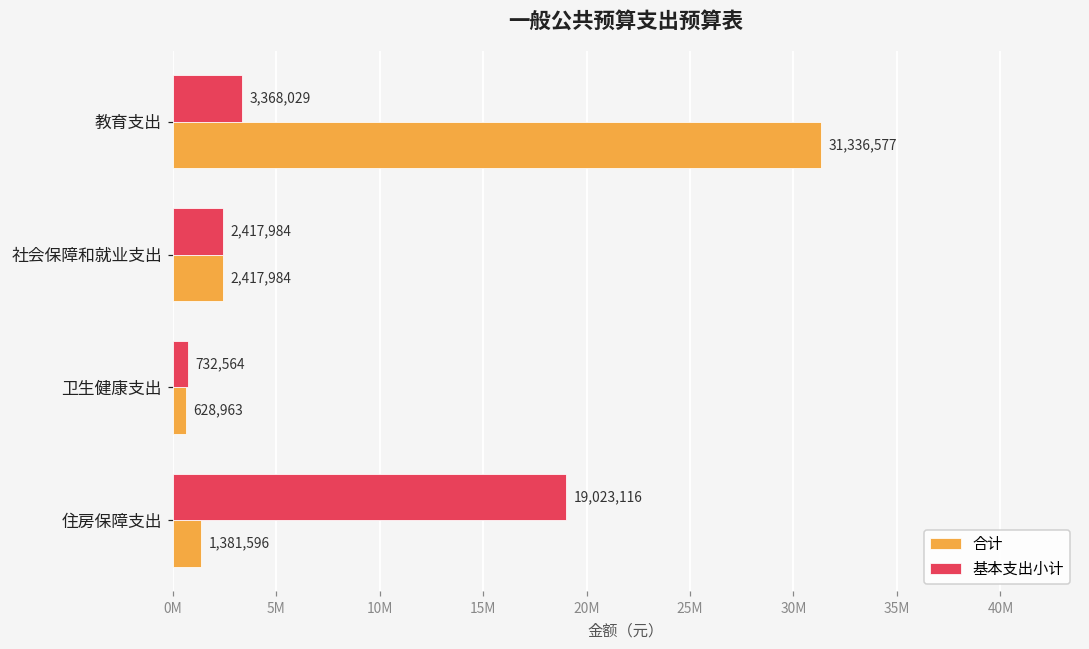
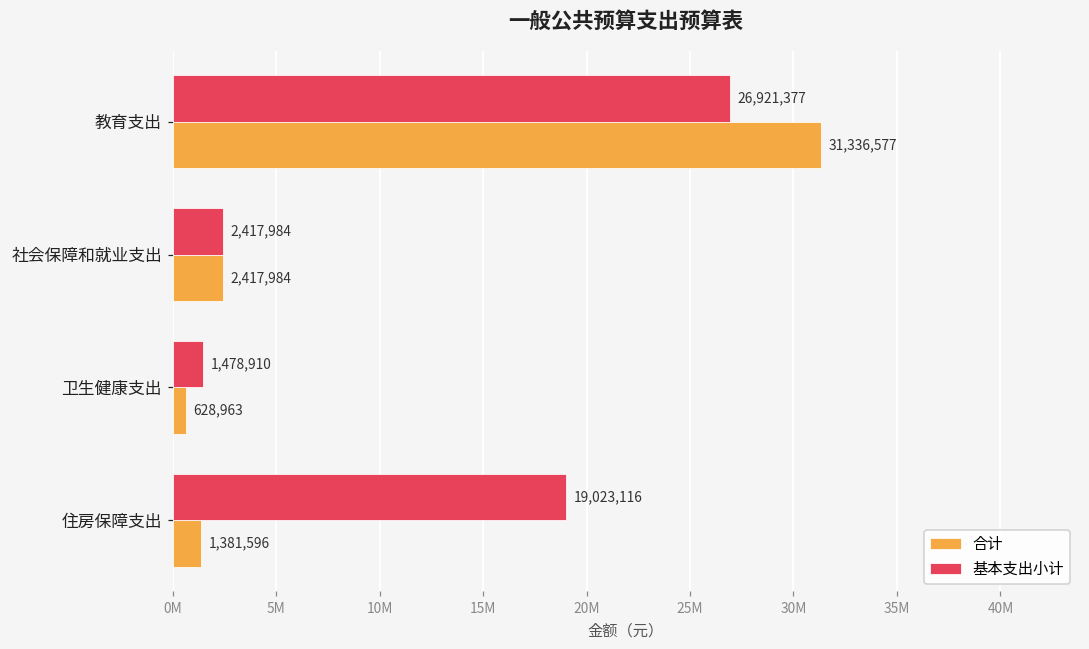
基本支出小计, 教育支出: 3,368,029 -> 26,921,377
基本支出小计, 卫生健康支出: 732,564 -> 1,478,910
